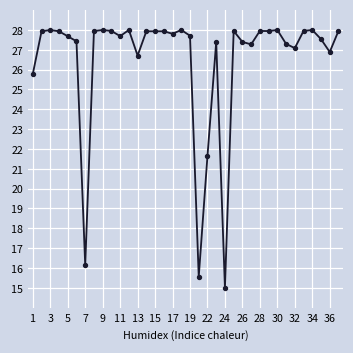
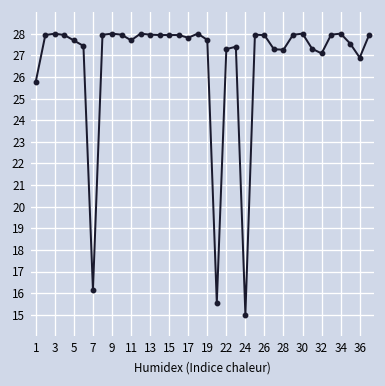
13: 26.7 -> 28.0
22: 21.6 -> 27.3
26: 27.4 -> 27.9
28: 28.0 -> 27.3
